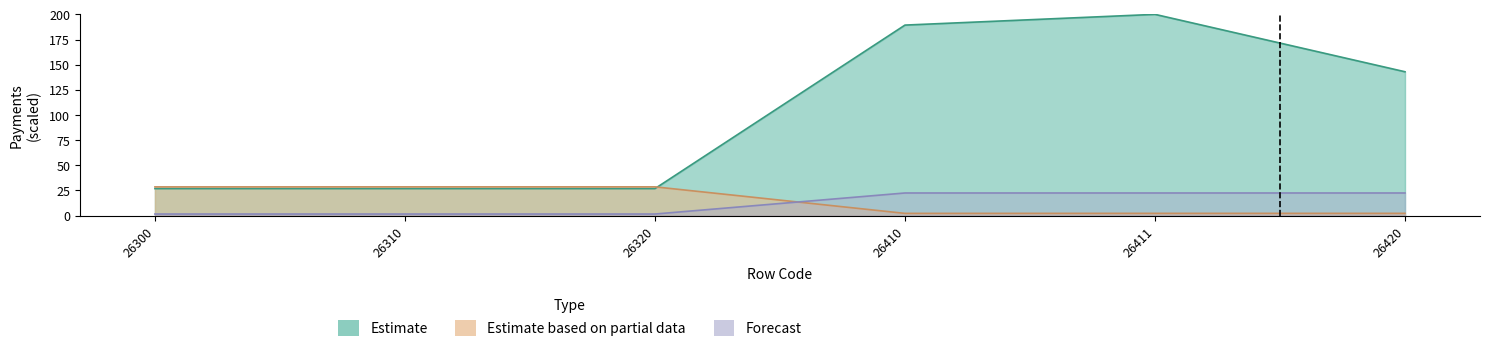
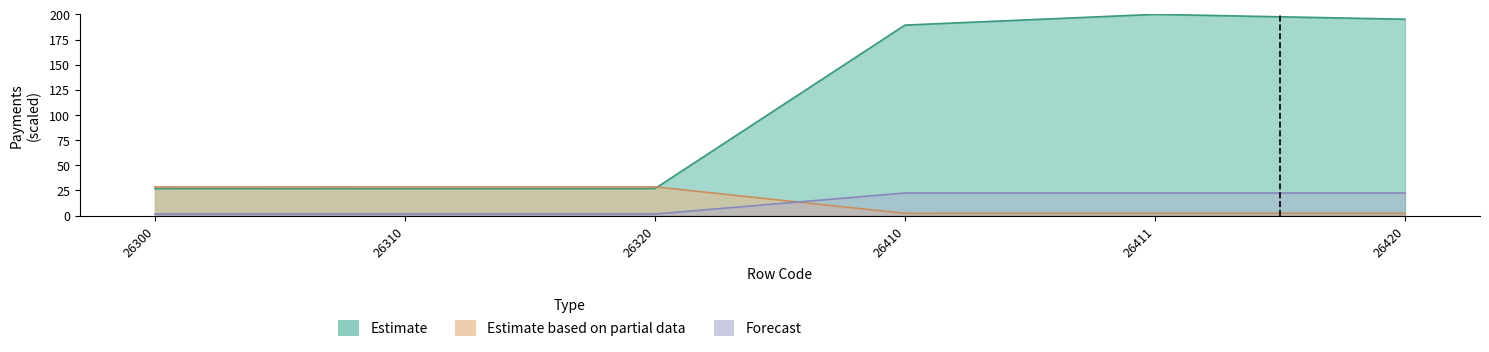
Estimate, 26420: 143 -> 195
